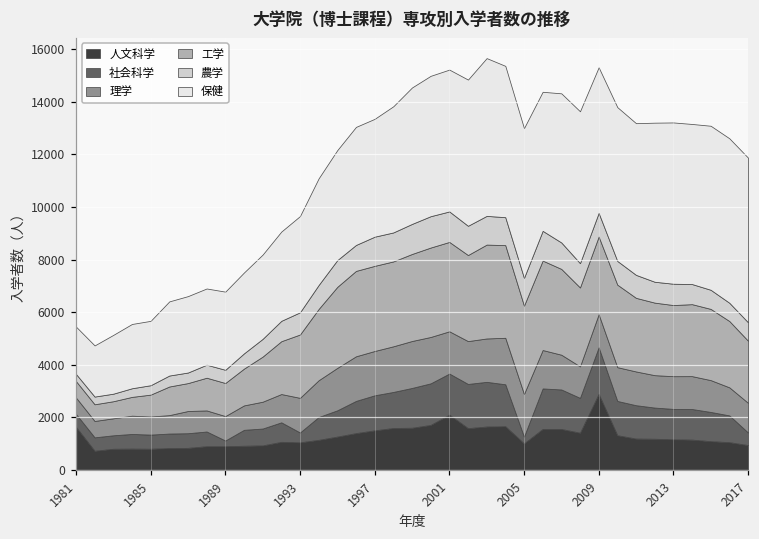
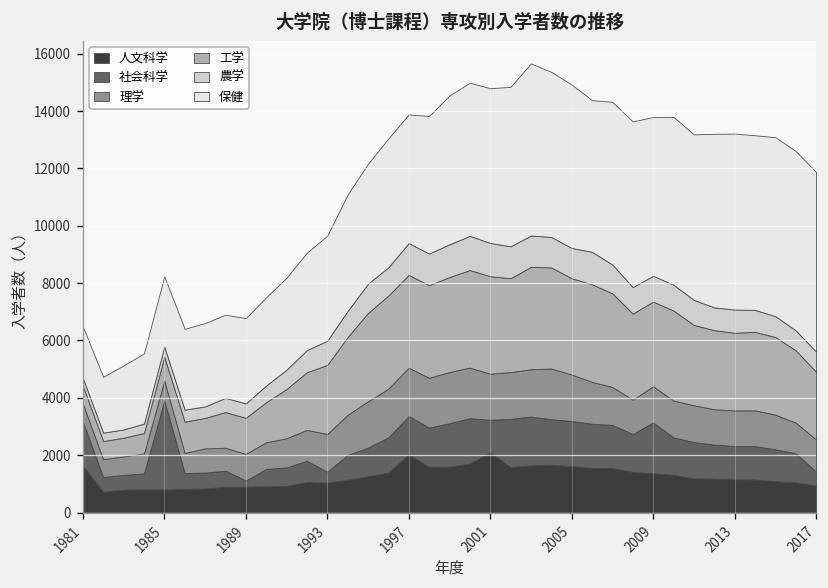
社会科学, 1981: 500 -> 1500
社会科学, 1985: 500 -> 3100
人文科学, 1997: 1500 -> 2000
社会科学, 2001: 1600 -> 1100
人文科学, 2005: 1000 -> 1600
社会科学, 2005: 300 -> 1600
人文科学, 2009: 2900 -> 1400
